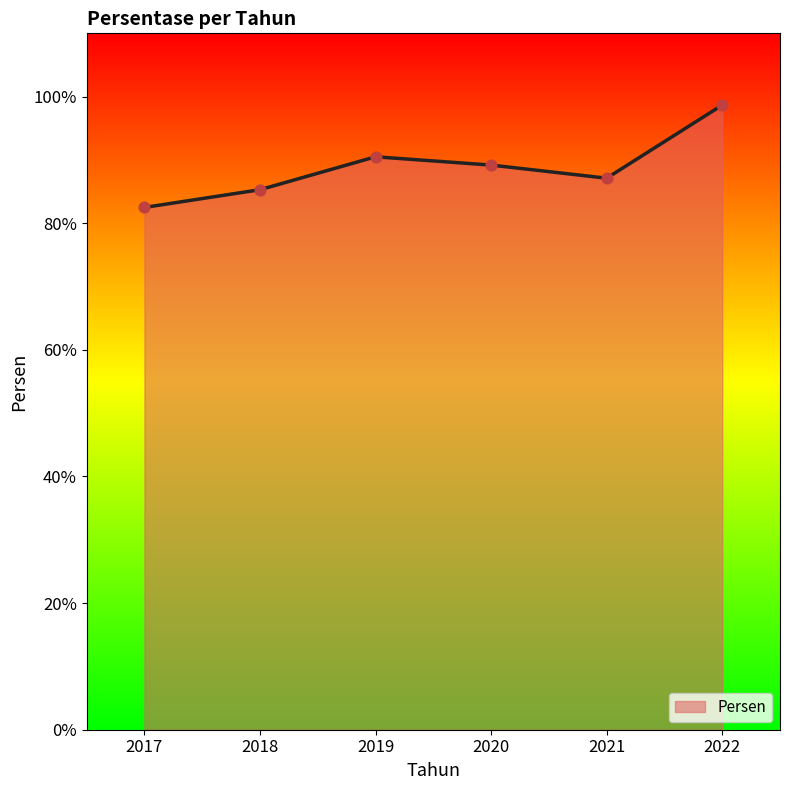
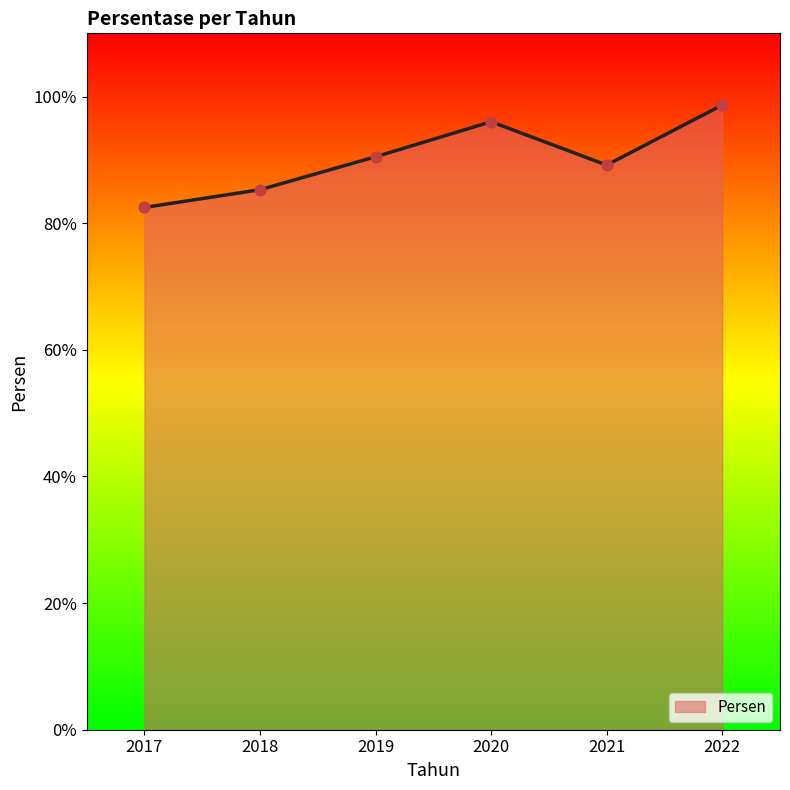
2020: 89% -> 96%
2021: 87% -> 89%
